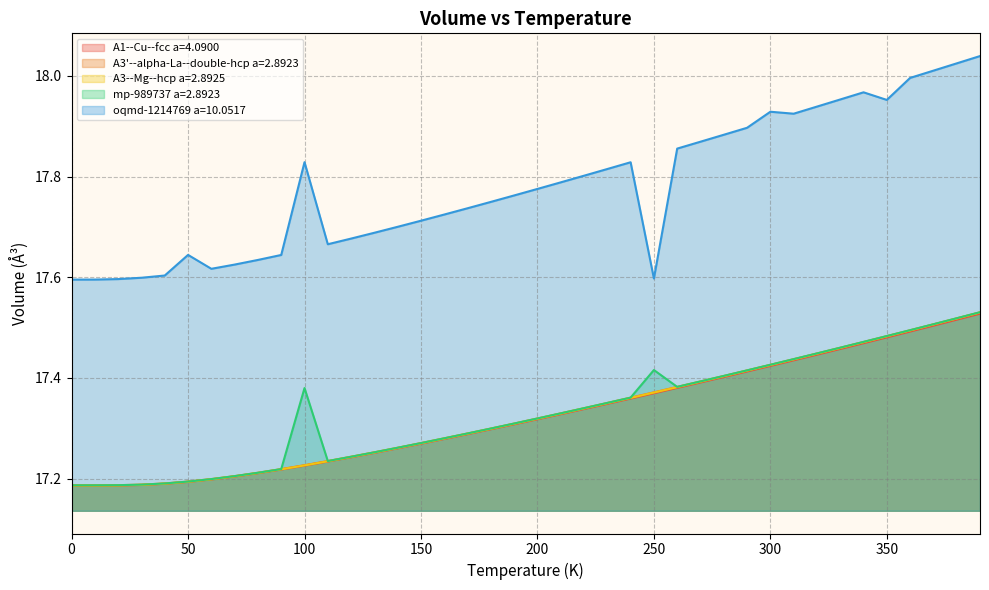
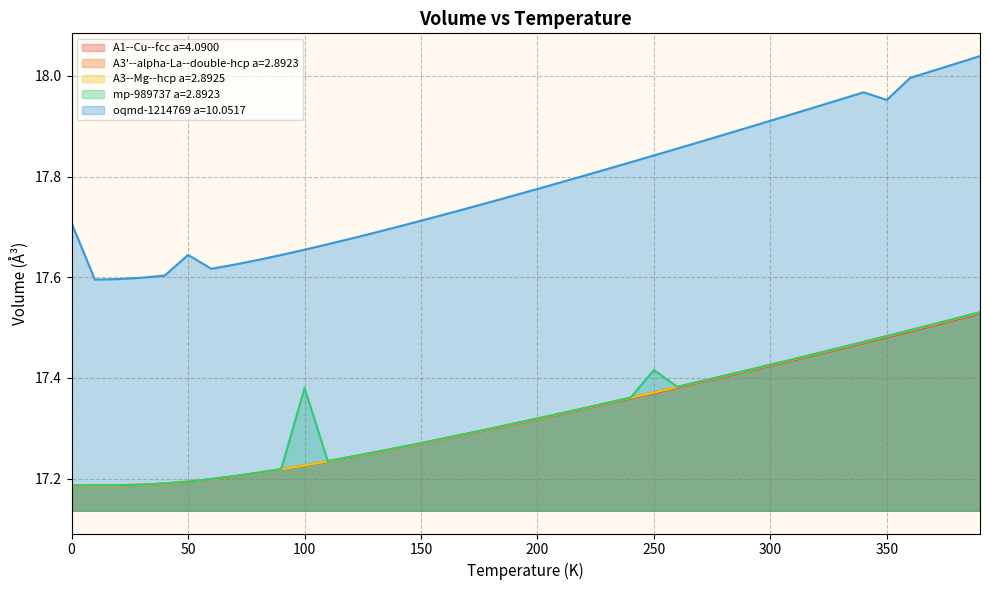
oqmd-1214769 a=10.0517, 0: 17.60 -> 17.71
oqmd-1214769 a=10.0517, 100: 17.83 -> 17.65
oqmd-1214769 a=10.0517, 250: 17.60 -> 17.84
oqmd-1214769 a=10.0517, 300: 17.93 -> 17.91
